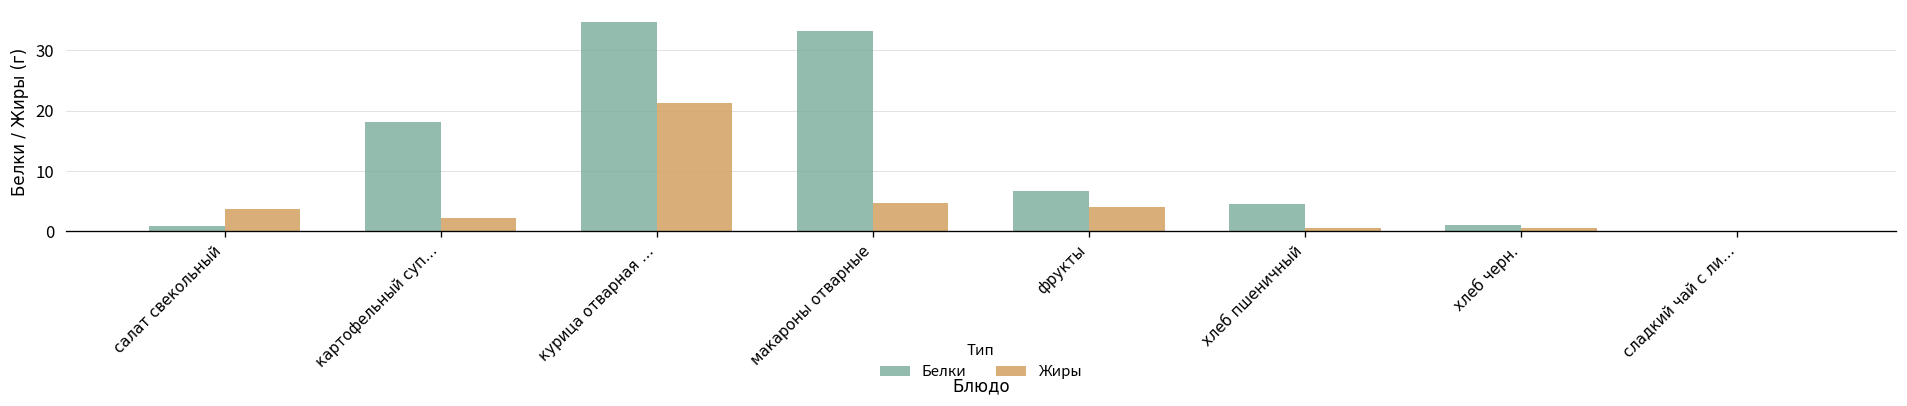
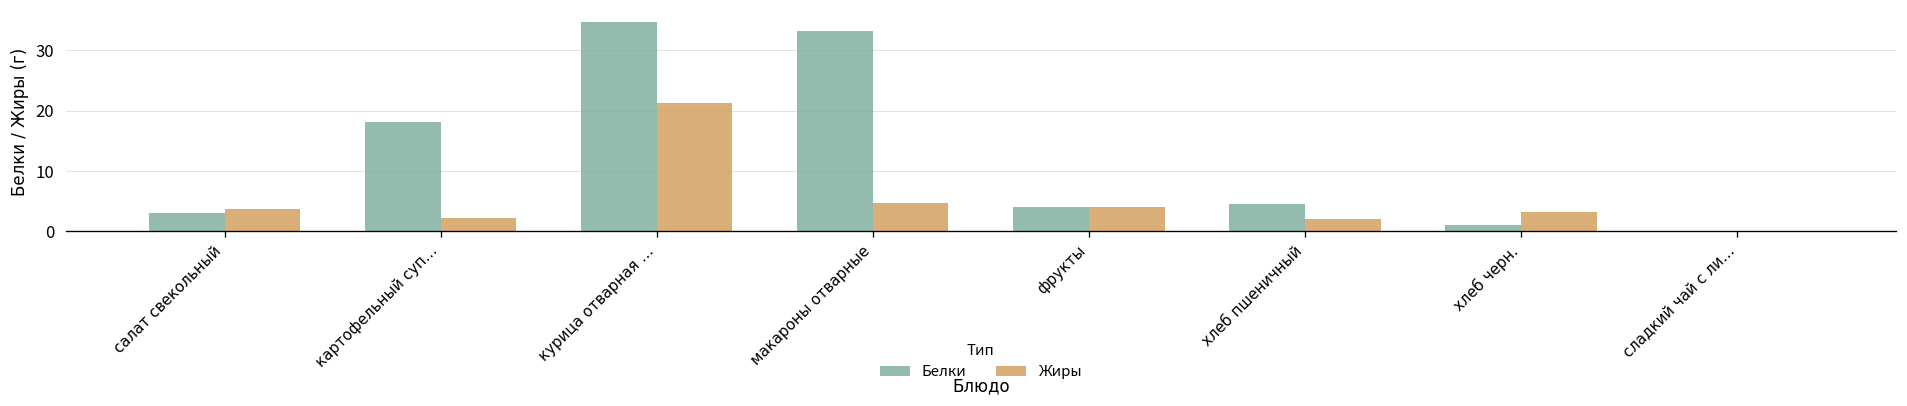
Белки, салат свекольный: 1 -> 3
Белки, фрукты: 7 -> 4
Жиры, хлеб пшеничный: 0 -> 2
Жиры, хлеб черн.: 0 -> 3
